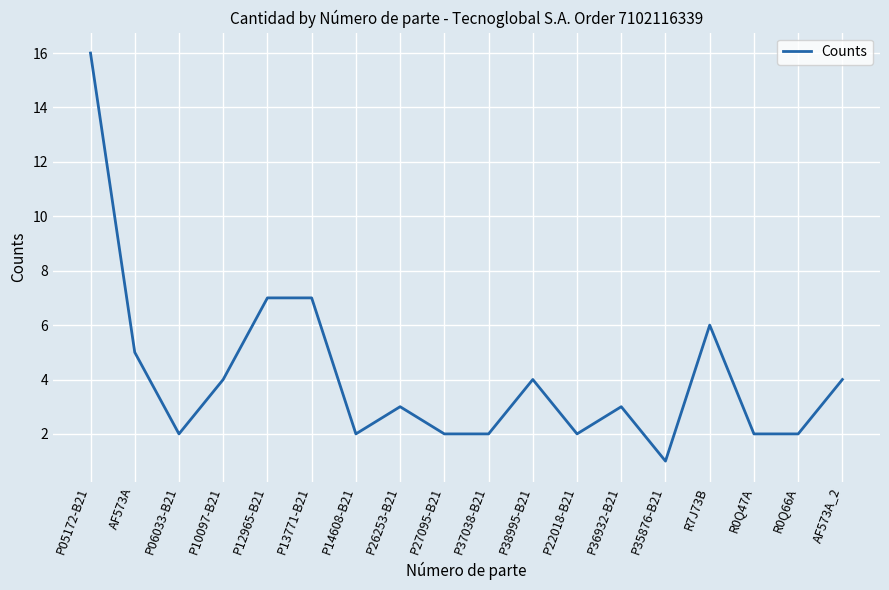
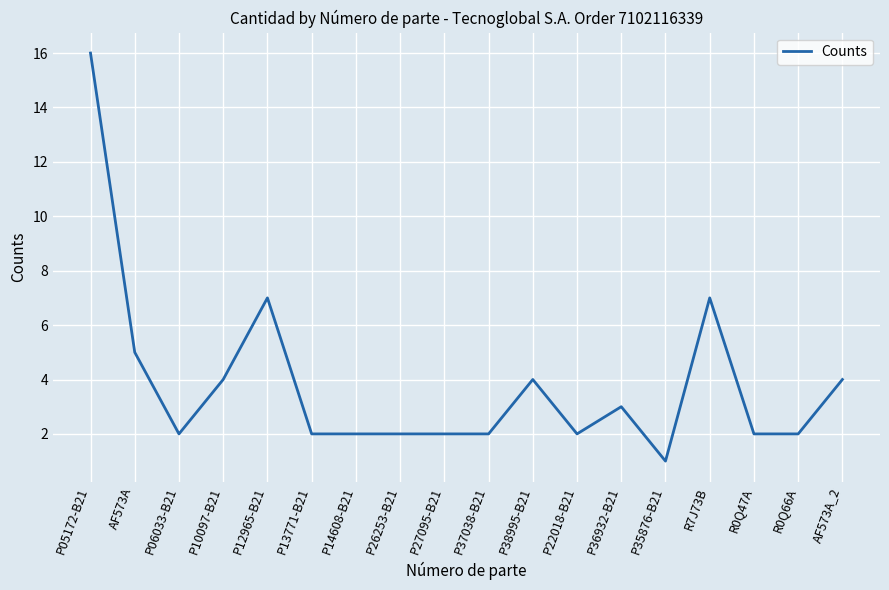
P13771-B21: 7 -> 2
P26253-B21: 3 -> 2
R7J73B: 6 -> 7
